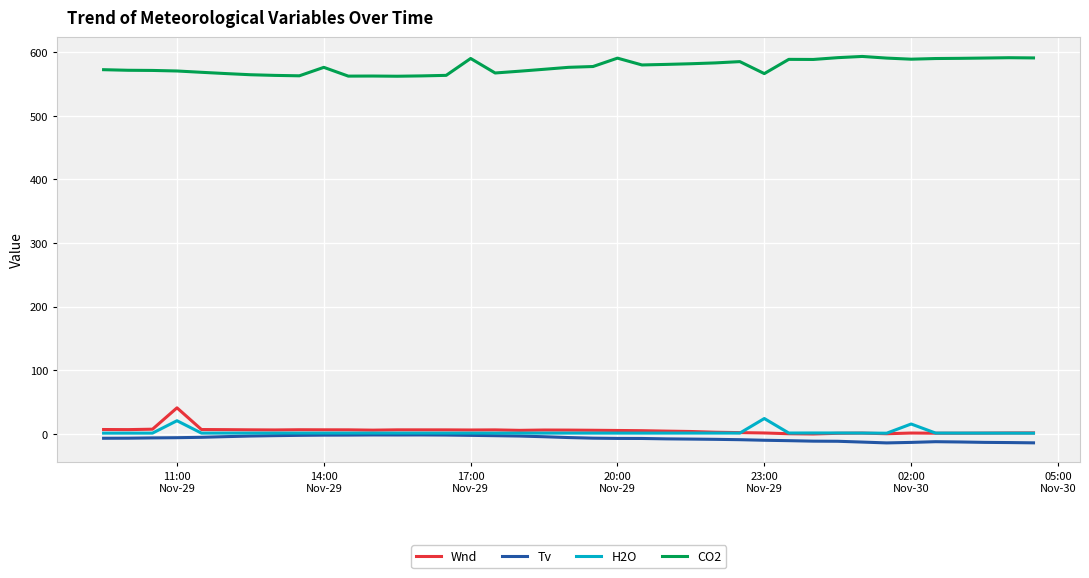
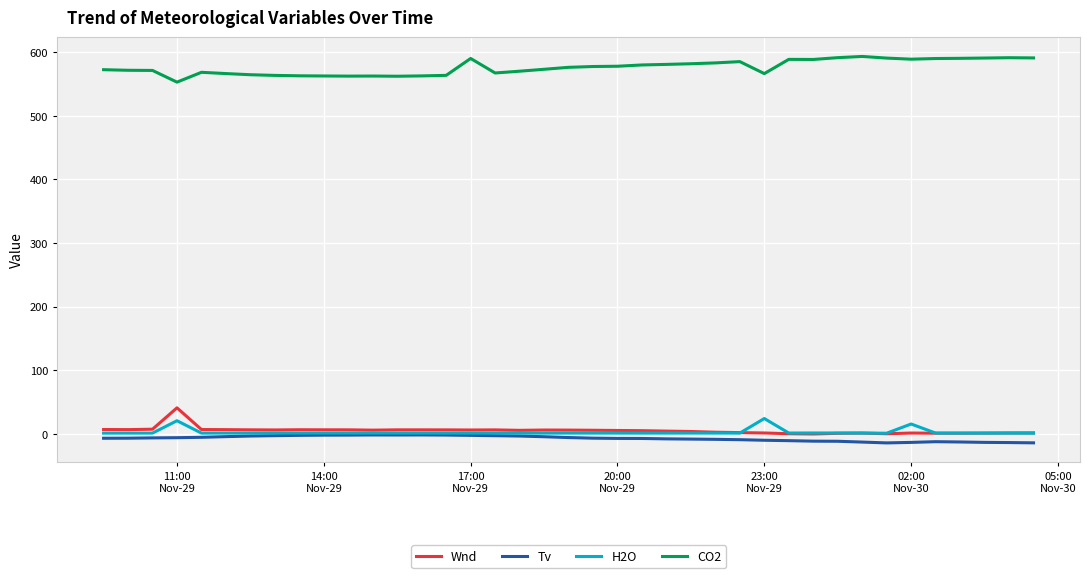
CO2, 11:00 Nov-29: 570 -> 550
CO2, 14:00 Nov-29: 580 -> 560
CO2, 20:00 Nov-29: 590 -> 580
